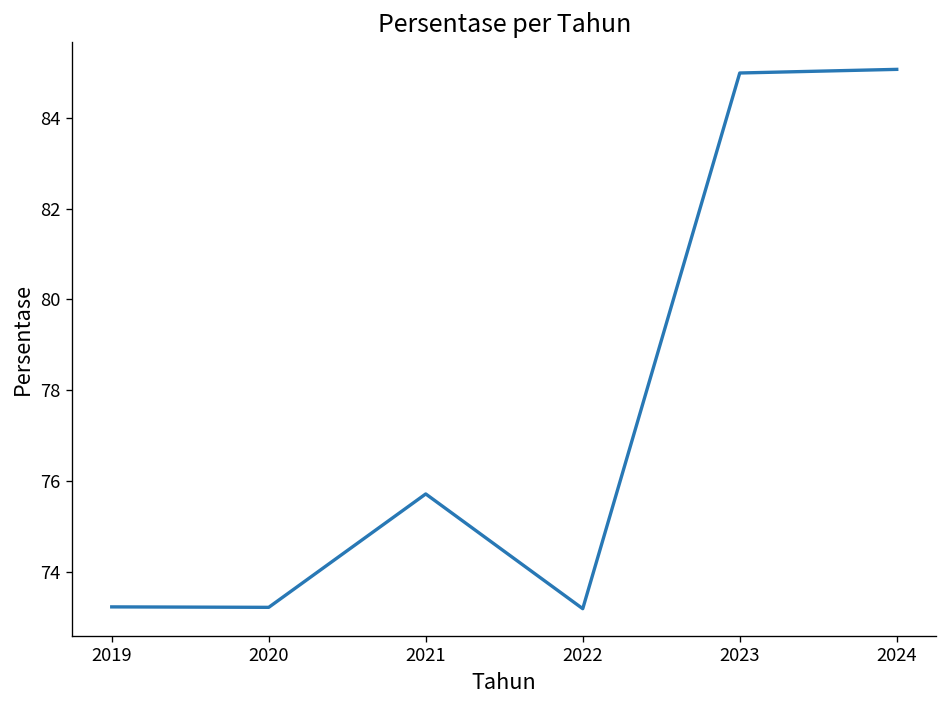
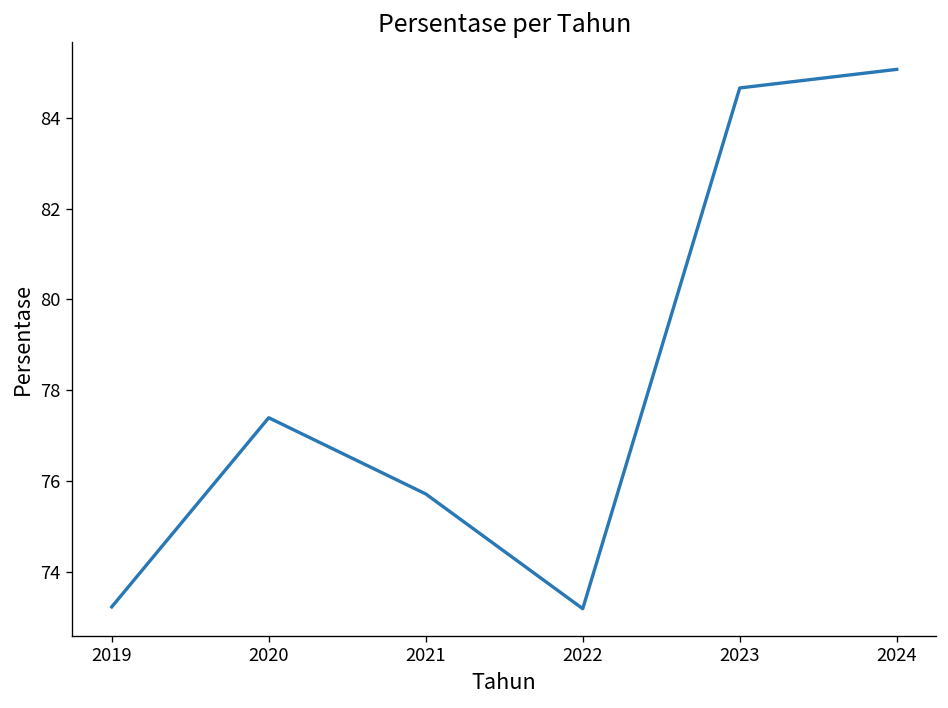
2020: 73.2 -> 77.4
2023: 85.0 -> 84.7
